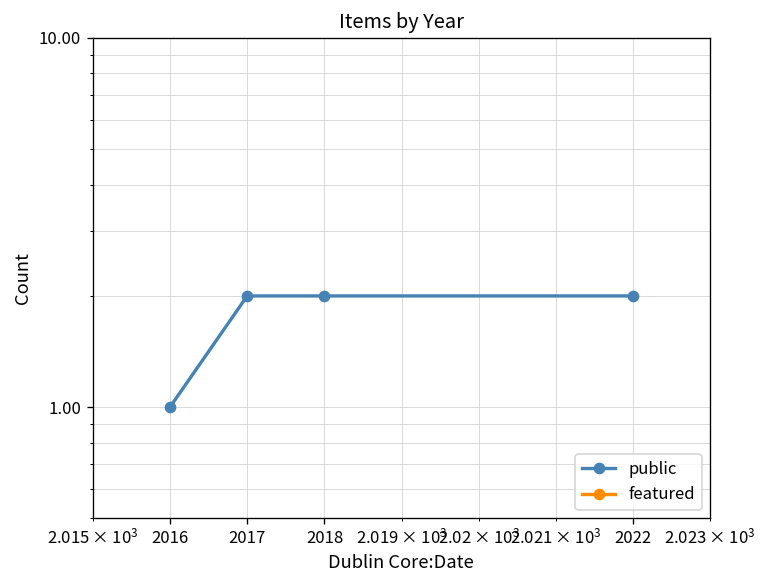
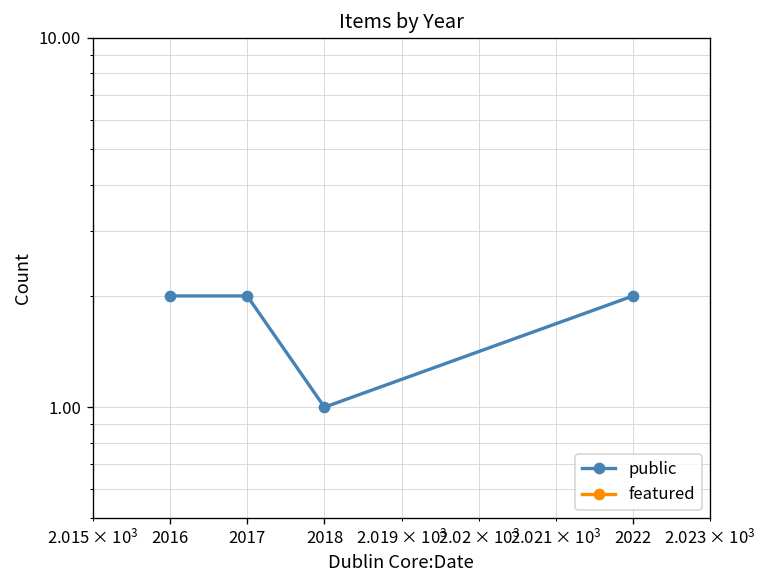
public, 2016: 1 -> 2
public, 2018: 2 -> 1
